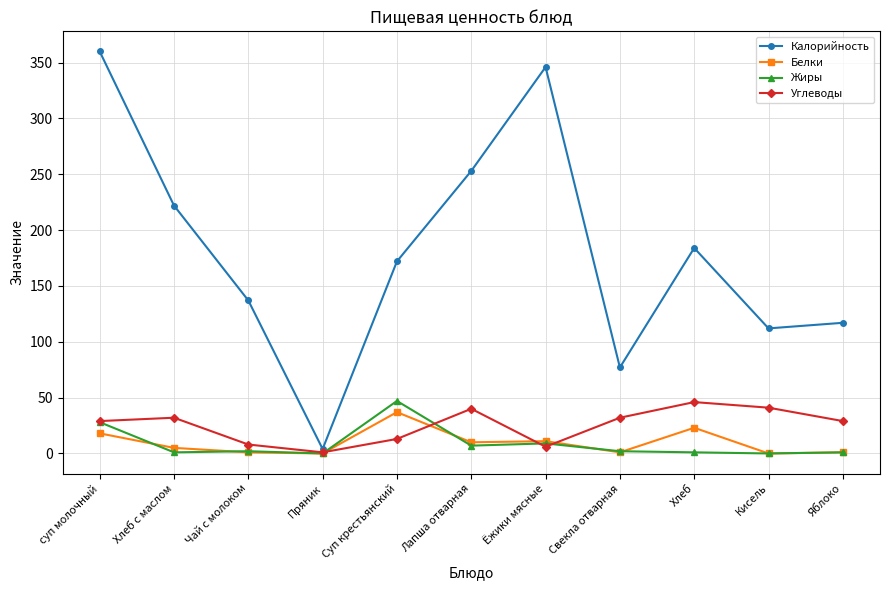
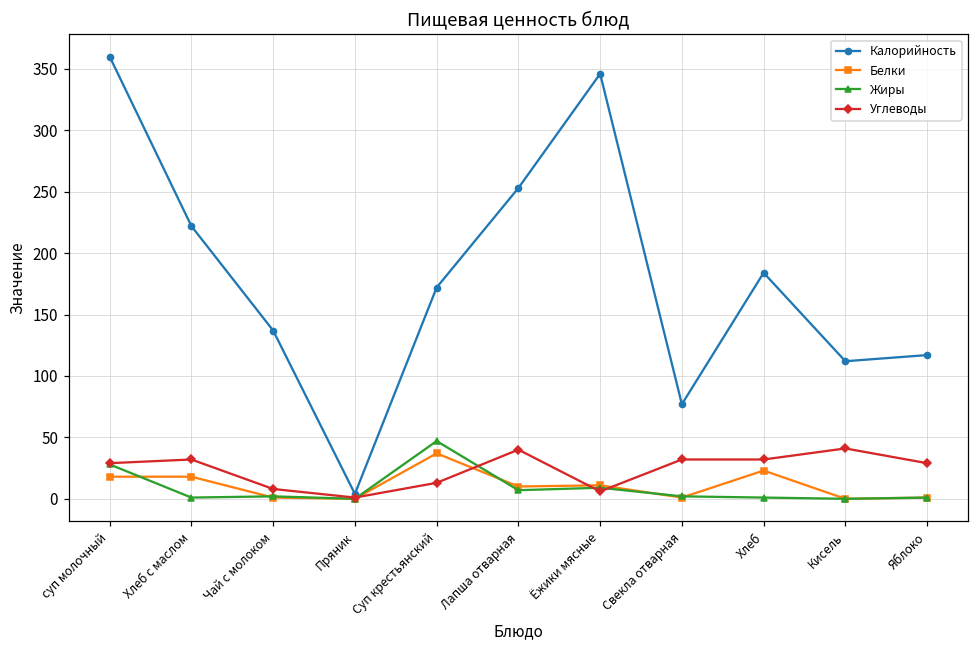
Белки, Хлеб с маслом: 5 -> 18
Углеводы, Хлеб: 46 -> 32
